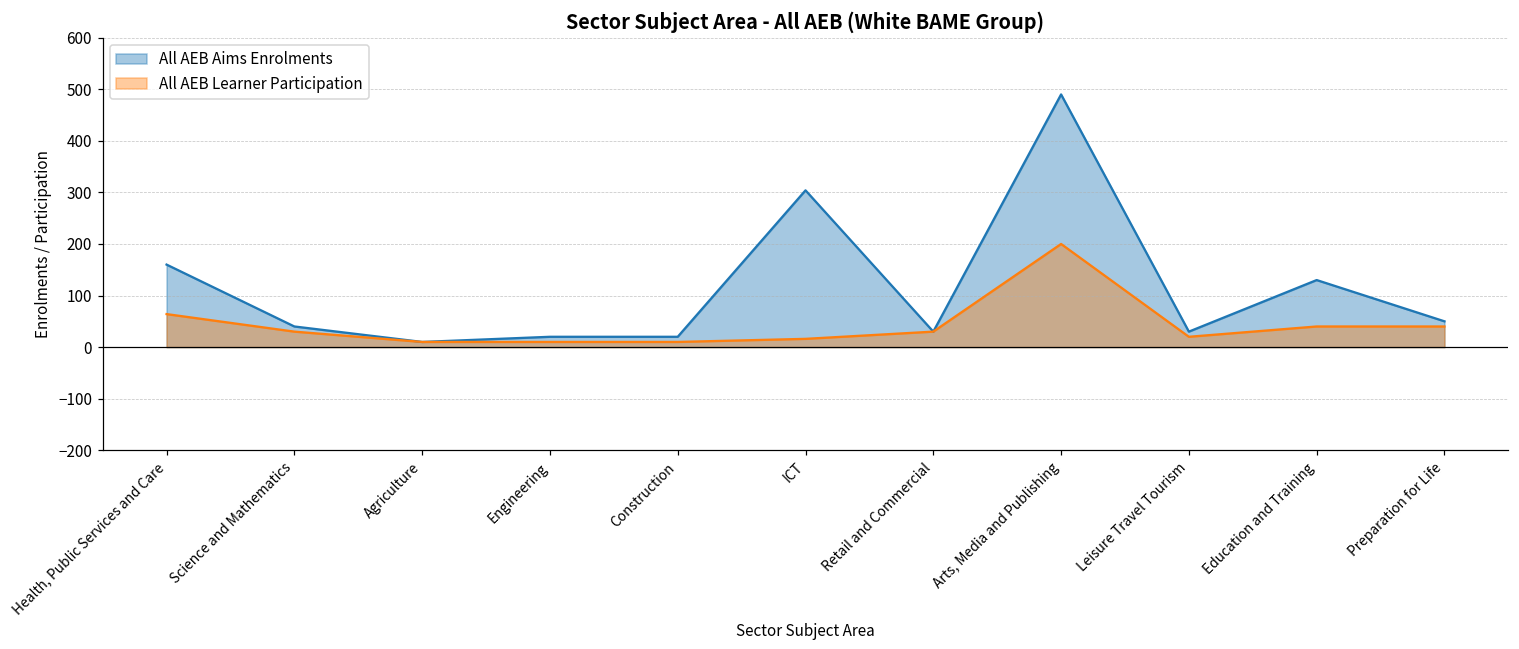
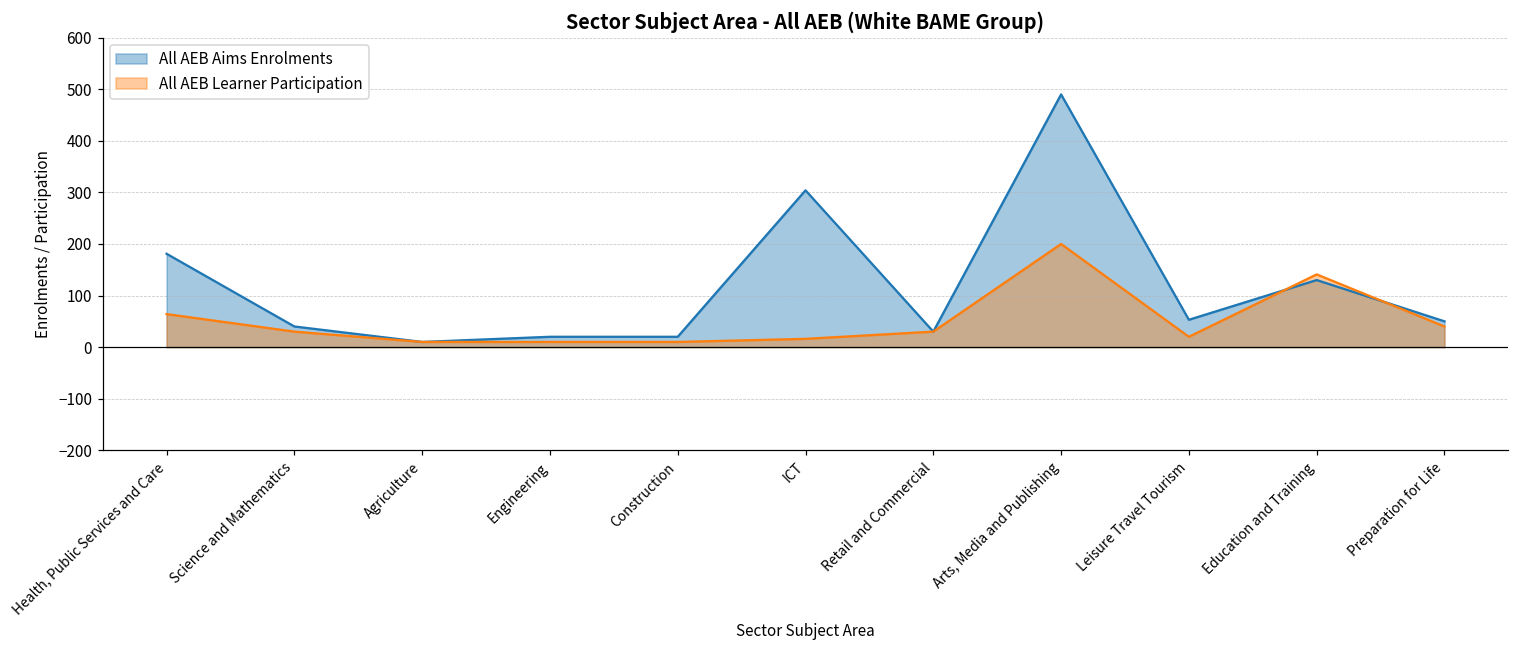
All AEB Aims Enrolments, Health, Public Services and Care: 160 -> 180
All AEB Aims Enrolments, Leisure Travel Tourism: 30 -> 50
All AEB Learner Participation, Education and Training: 40 -> 140
